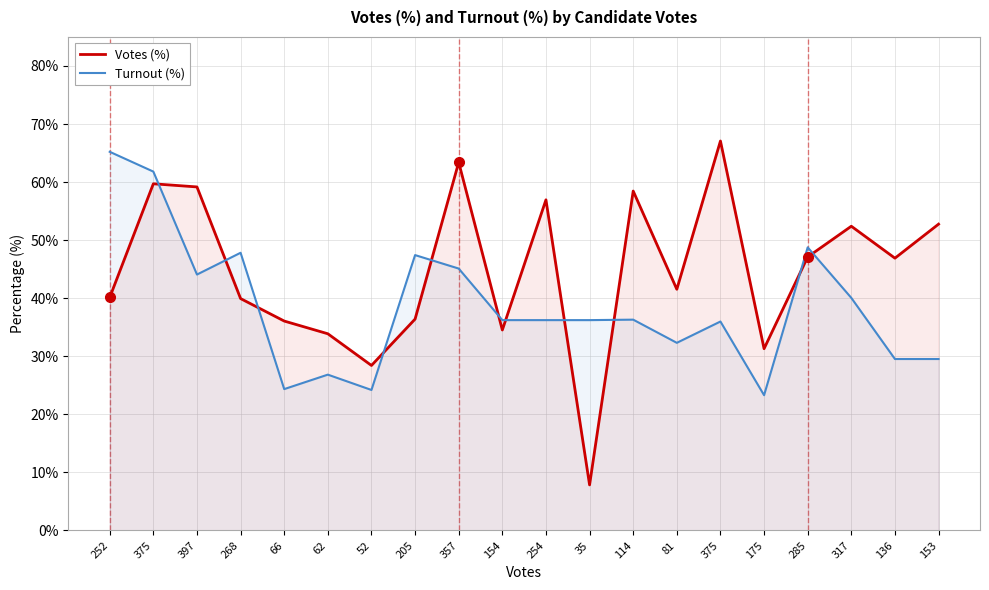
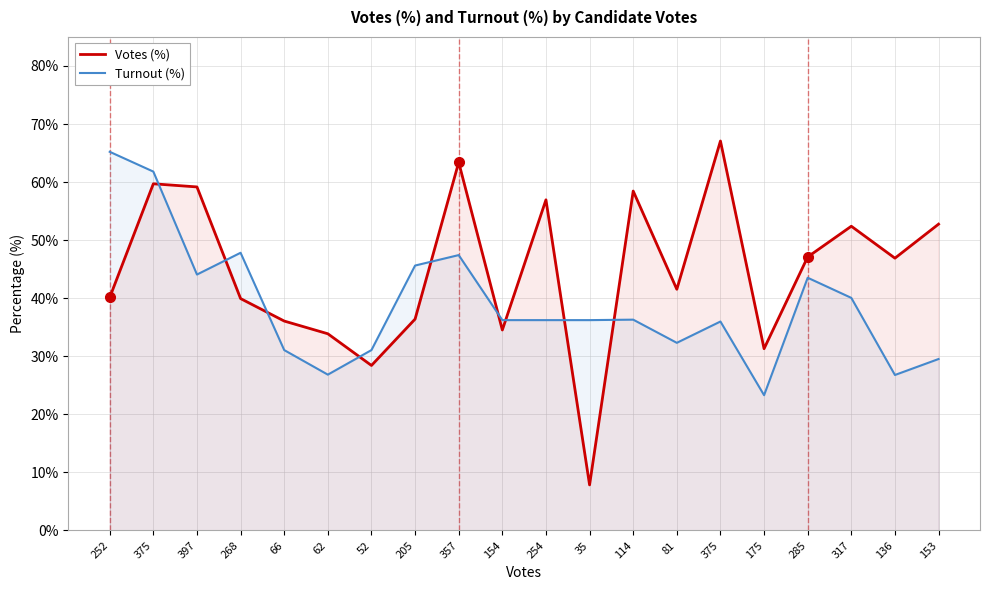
Turnout (%), 66: 24% -> 31%
Turnout (%), 52: 24% -> 31%
Turnout (%), 205: 47% -> 46%
Turnout (%), 357: 45% -> 47%
Turnout (%), 285: 49% -> 44%
Turnout (%), 136: 30% -> 27%
